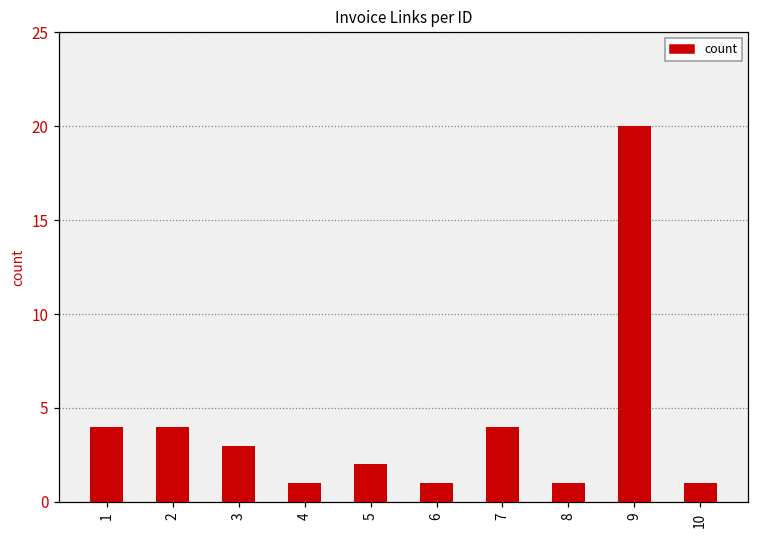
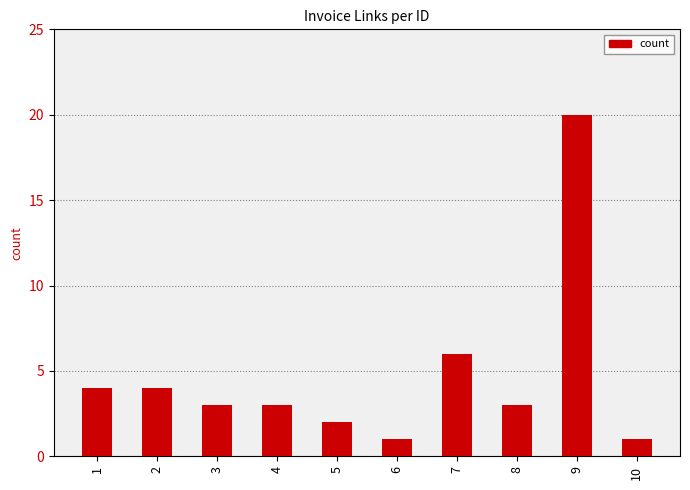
4: 1 -> 3
7: 4 -> 6
8: 1 -> 3
